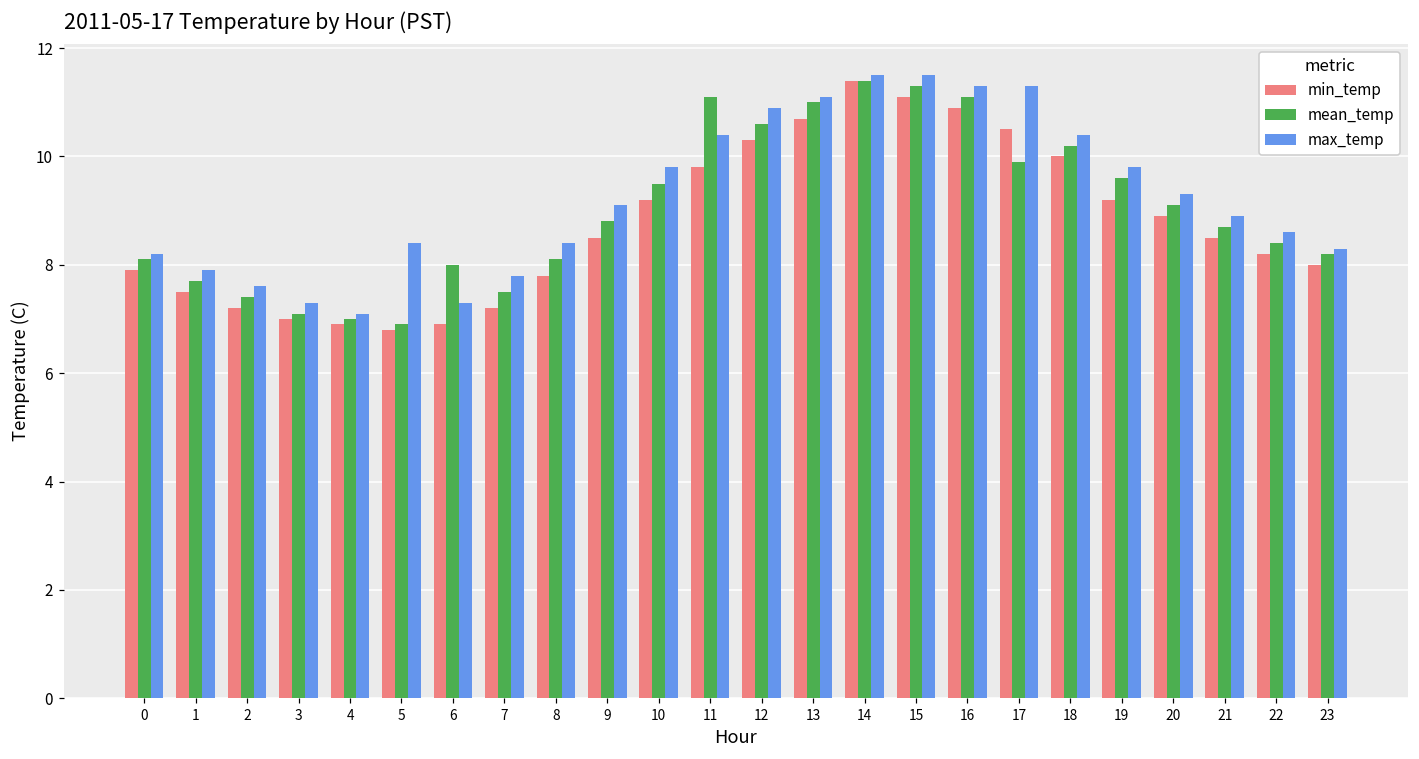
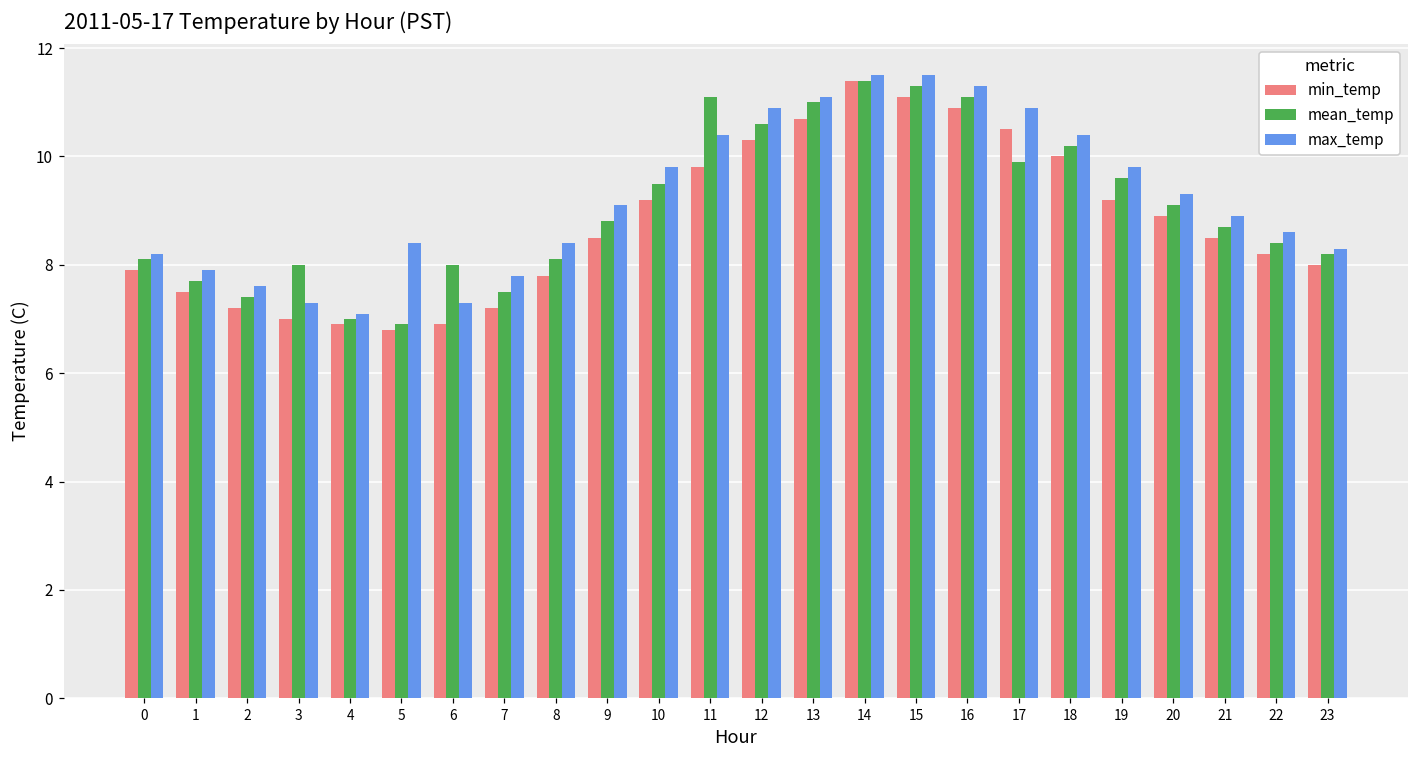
mean_temp, 3: 7.1 -> 8.0
max_temp, 17: 11.3 -> 10.9
